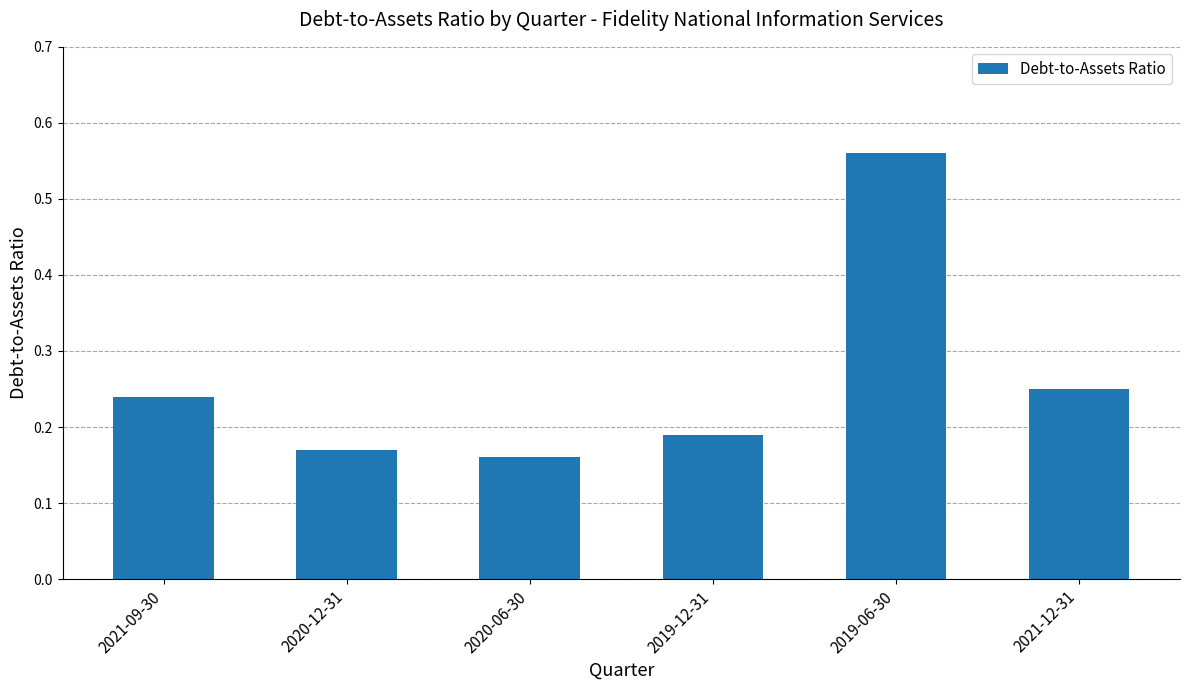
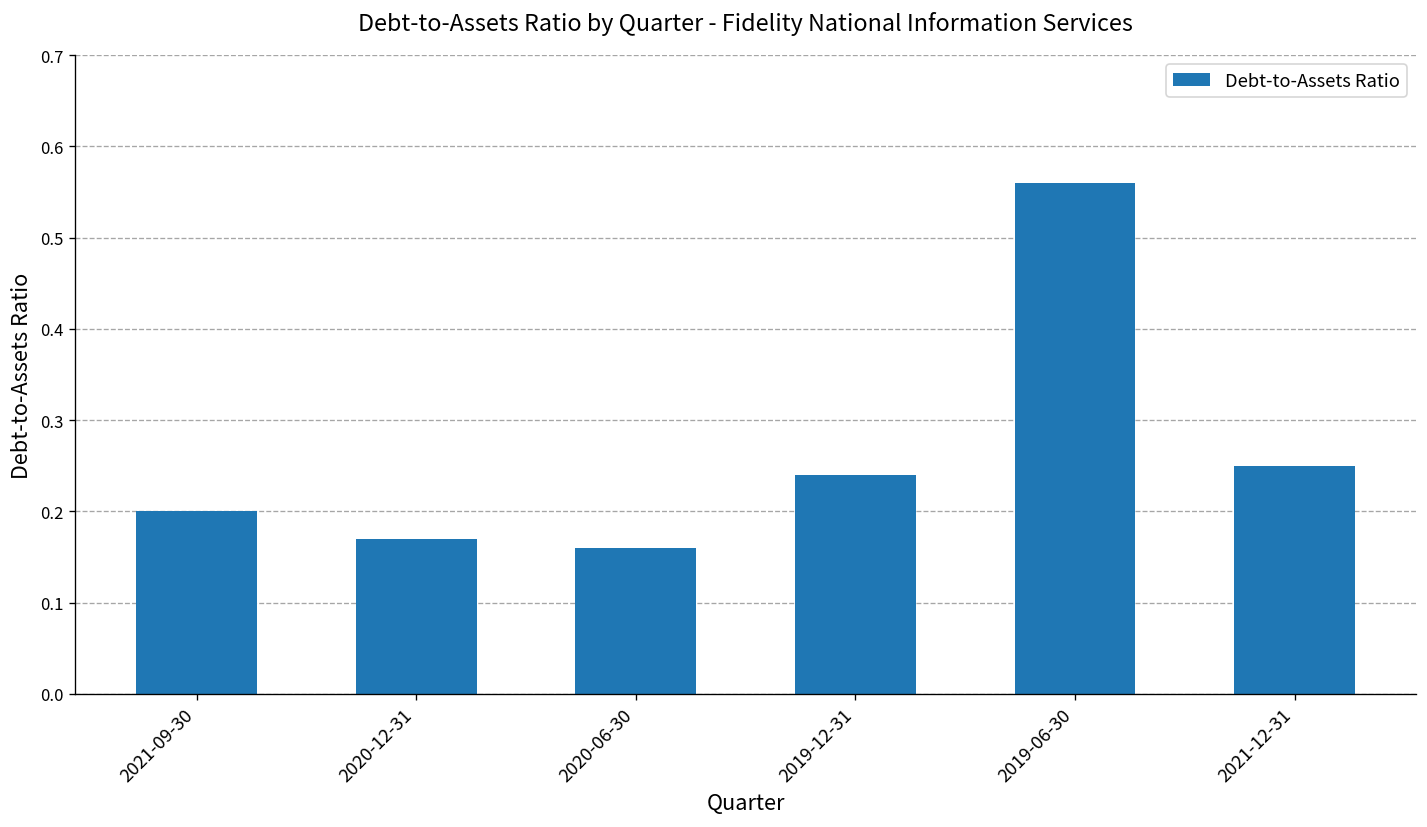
2021-09-30: 0.24 -> 0.20
2019-12-31: 0.19 -> 0.24
